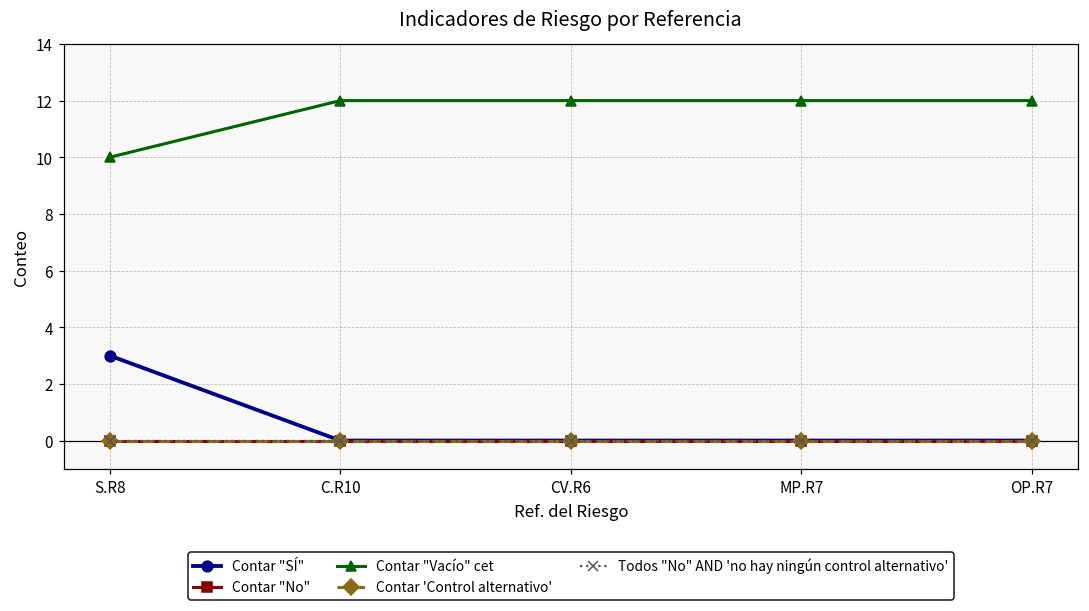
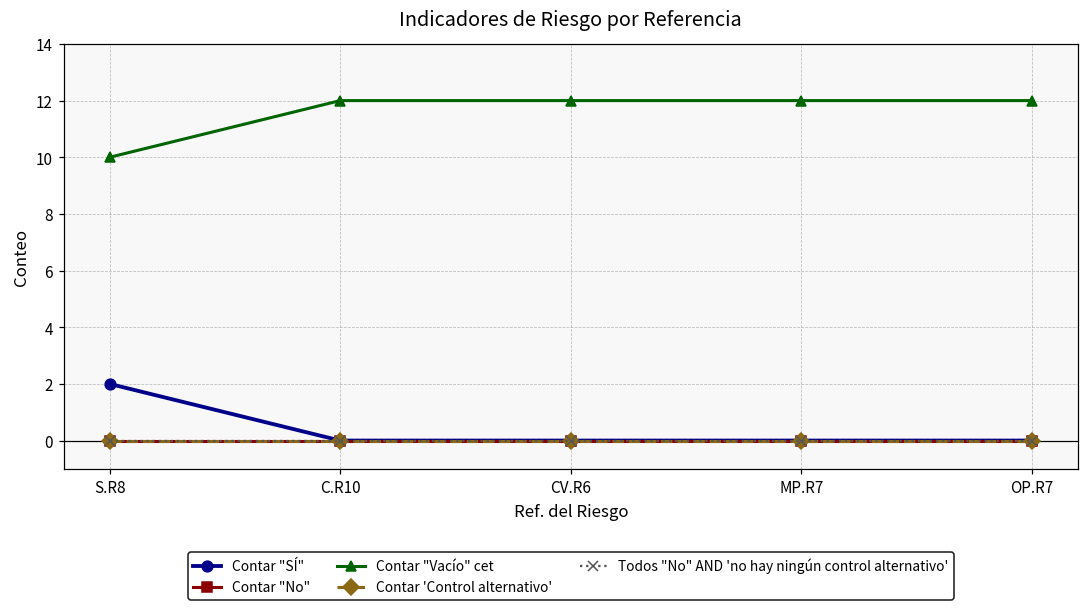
Contar "SÍ", S.R8: 3 -> 2
